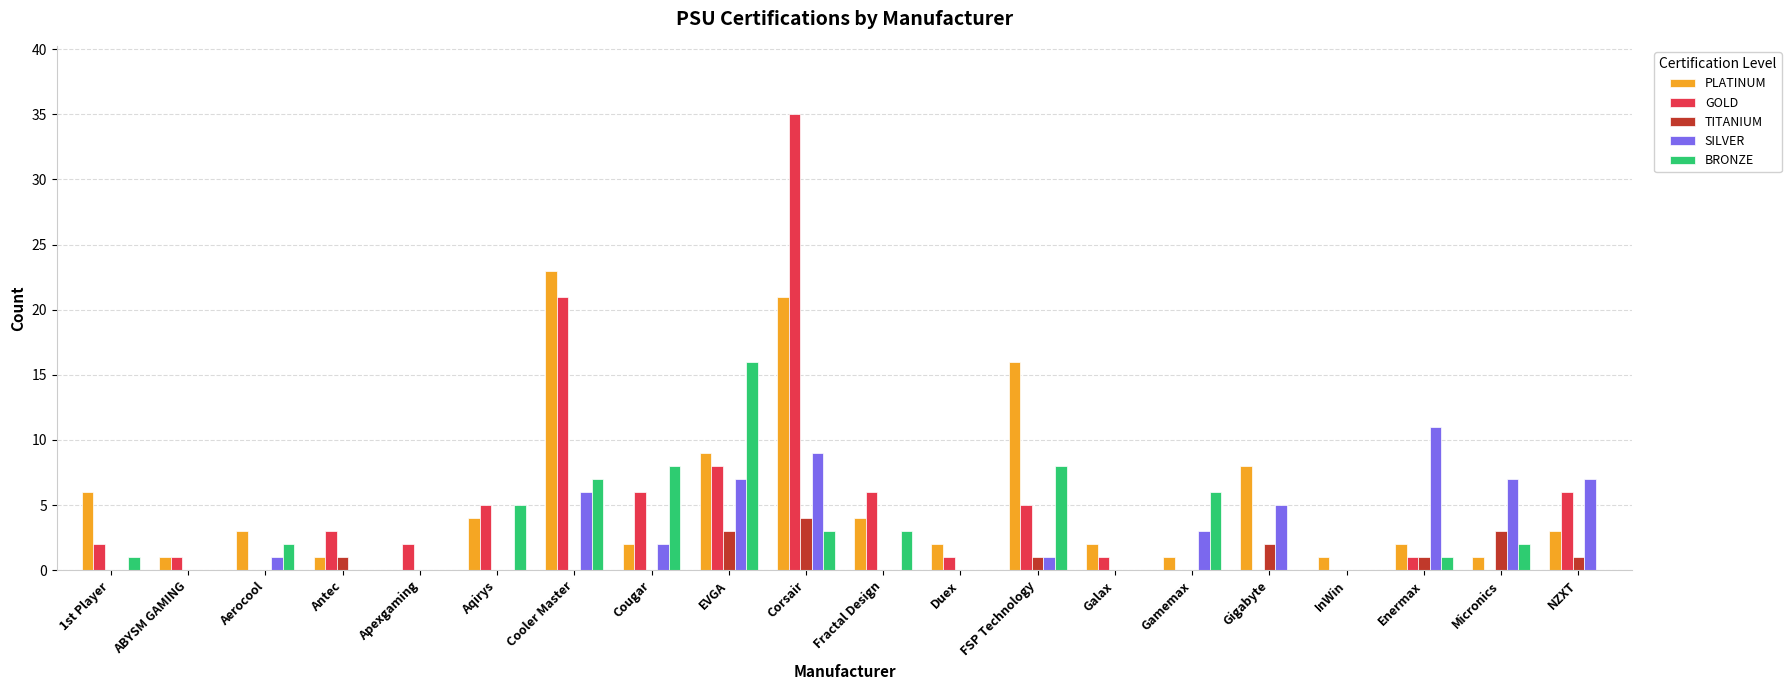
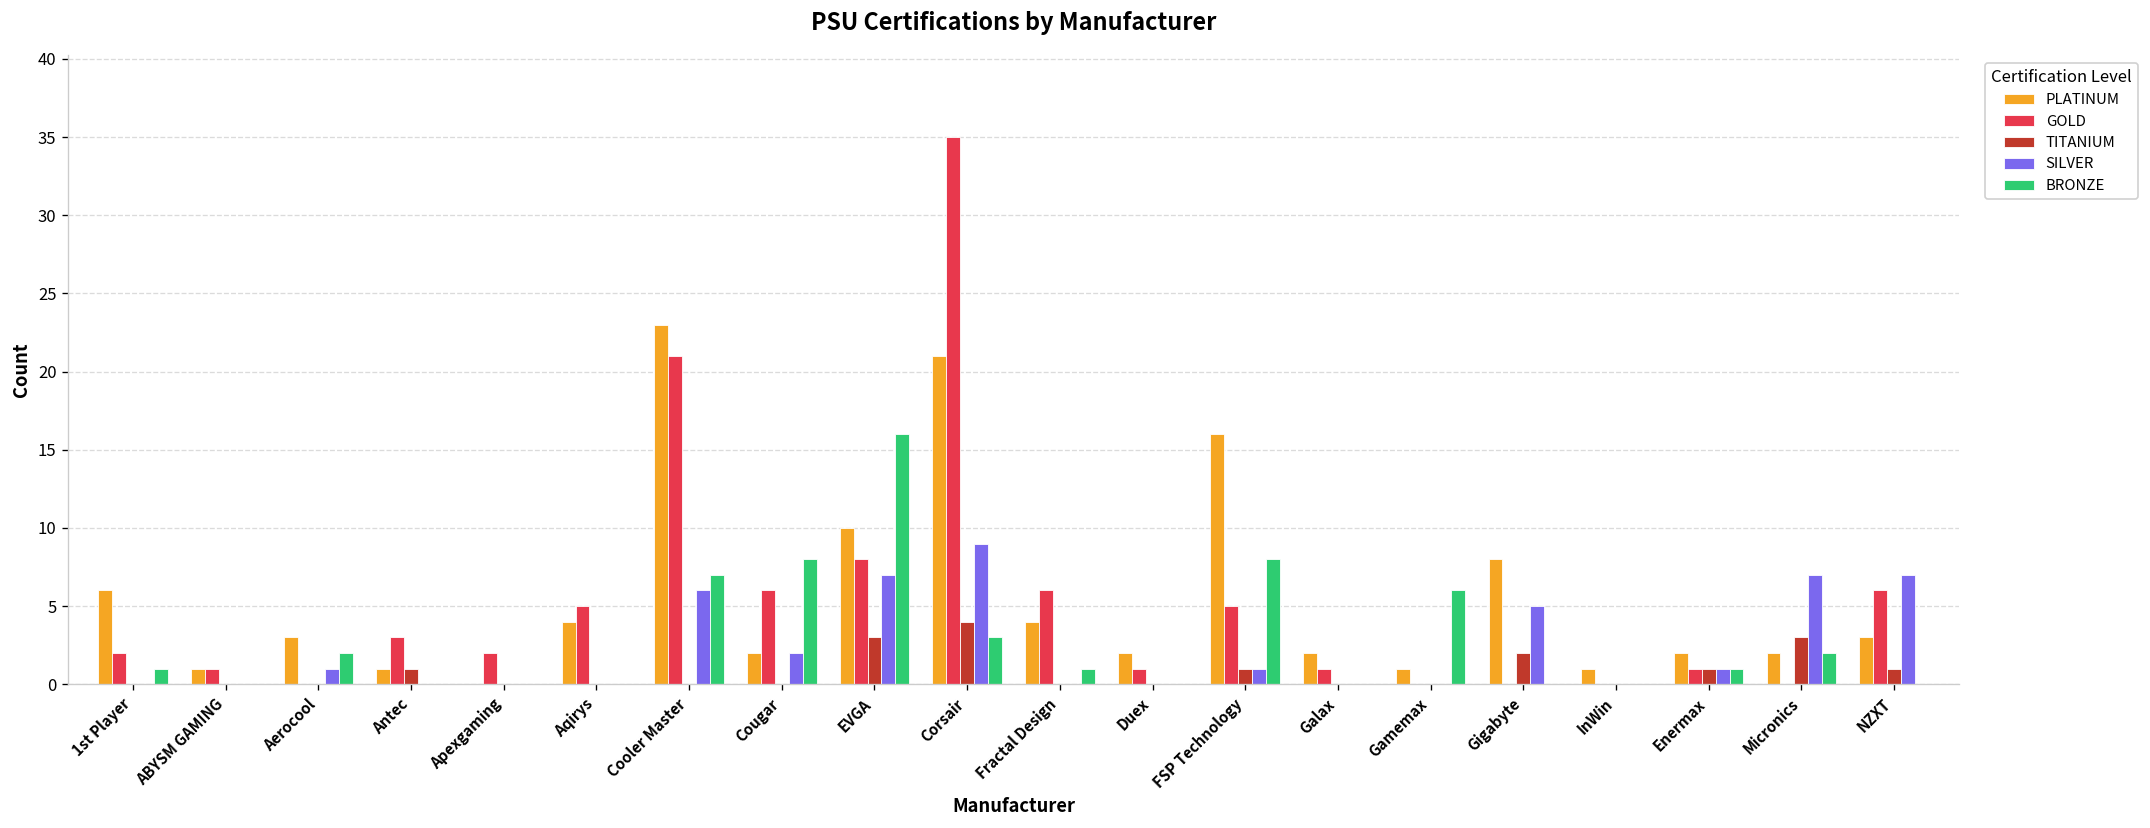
BRONZE, Aqirys: 5 -> 0
PLATINUM, EVGA: 9 -> 10
BRONZE, Fractal Design: 3 -> 1
SILVER, Gamemax: 3 -> 0
SILVER, Enermax: 11 -> 1
PLATINUM, Micronics: 1 -> 2
